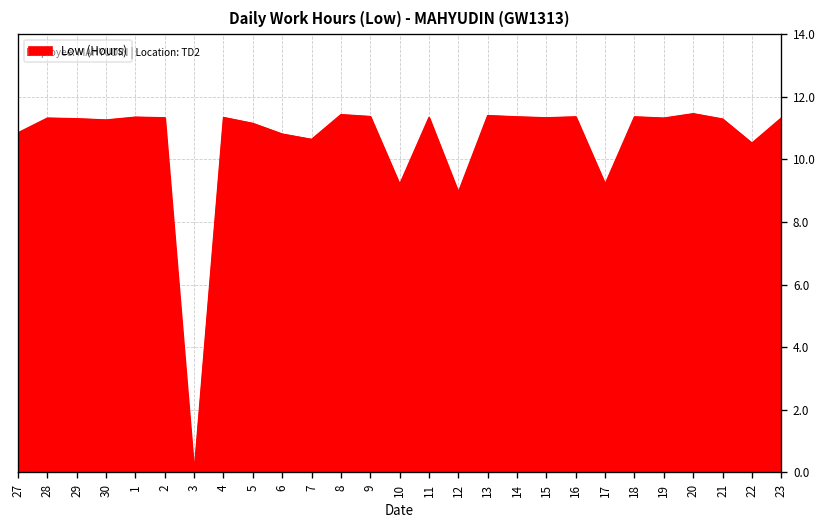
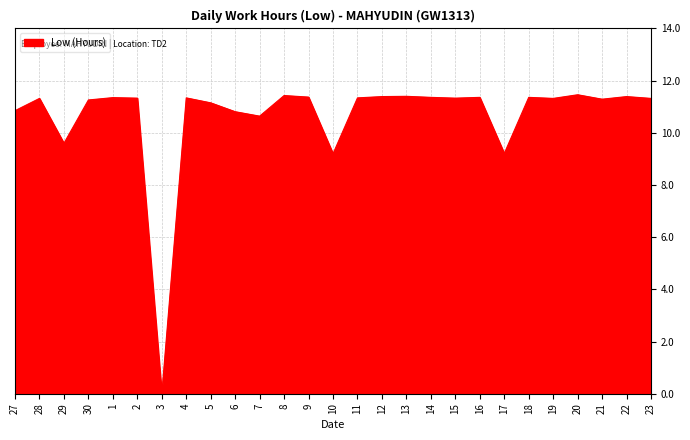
29: 11.3 -> 9.6
12: 9.0 -> 11.4
22: 10.5 -> 11.4
